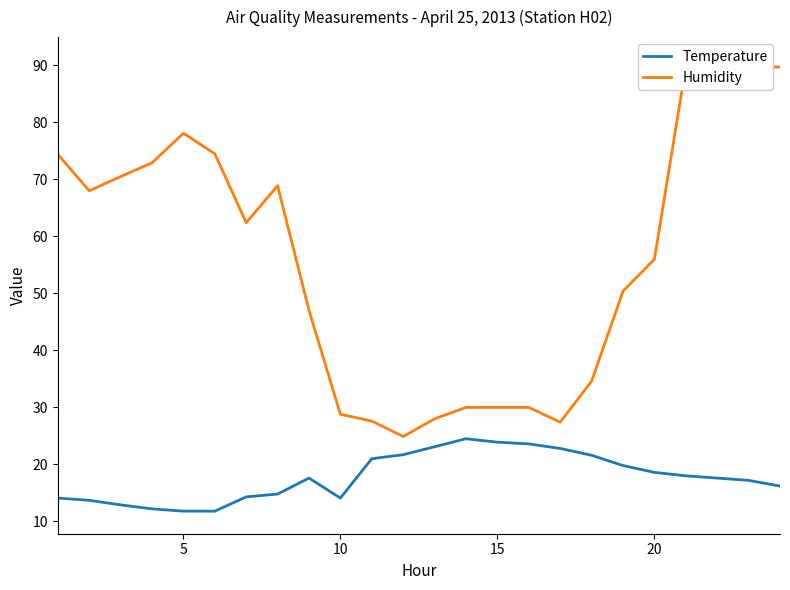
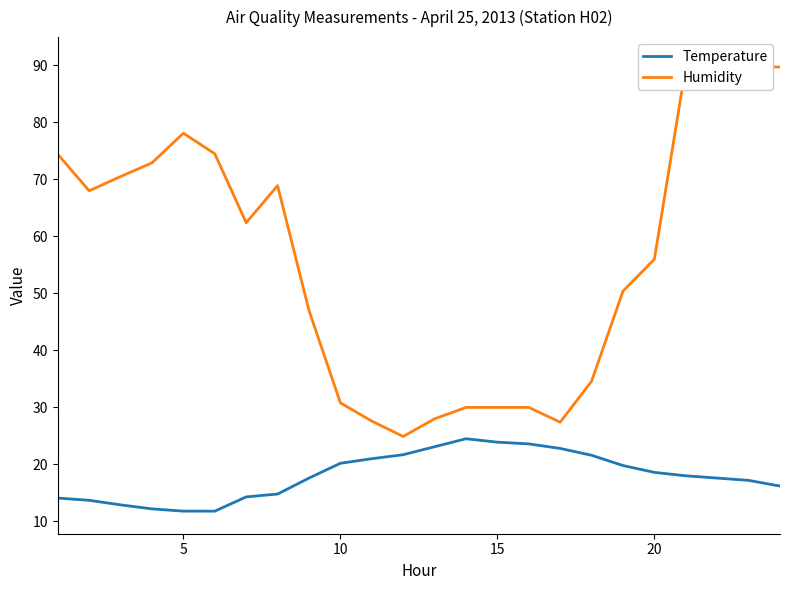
Temperature, 10: 14 -> 20
Humidity, 10: 29 -> 31
